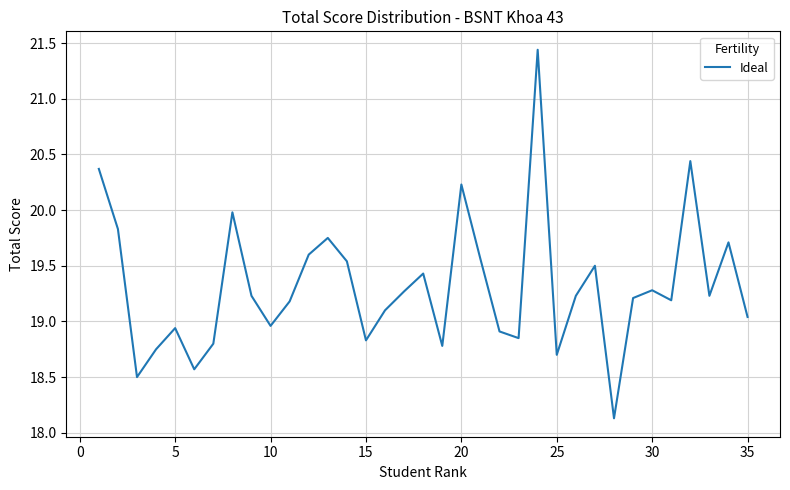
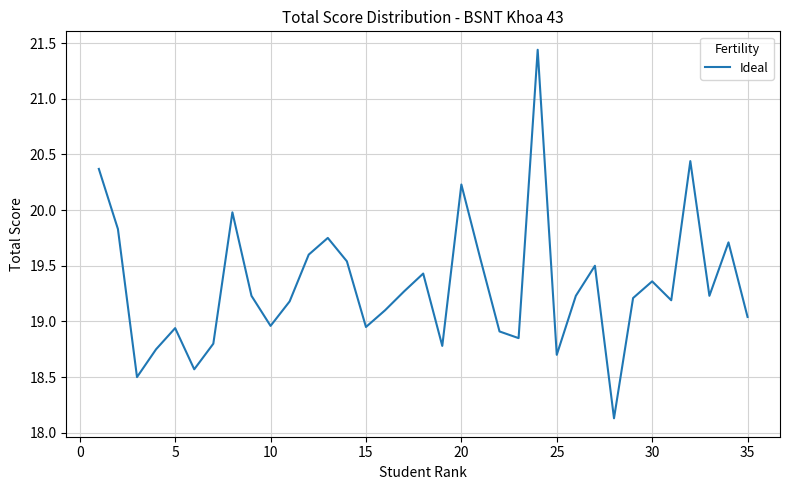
15: 18.83 -> 18.95
30: 19.28 -> 19.36
